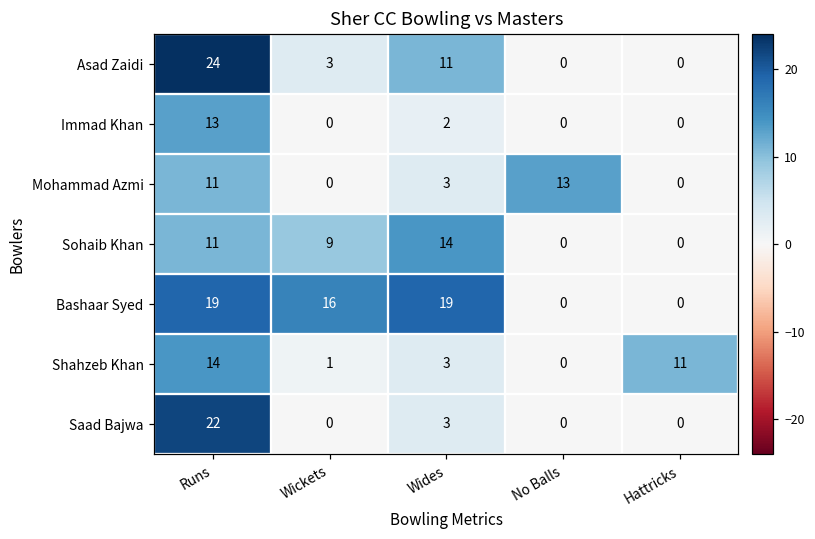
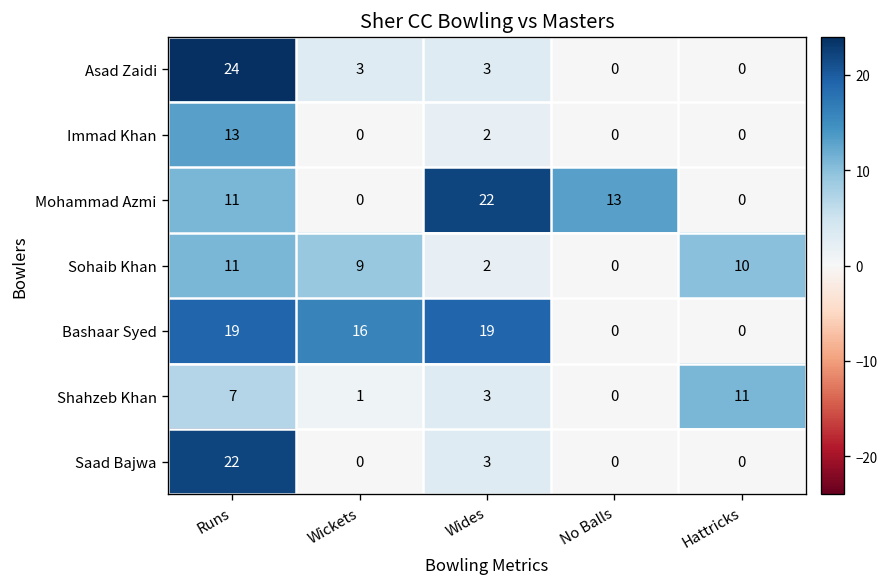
Asad Zaidi, Wides: 11 -> 3
Mohammad Azmi, Wides: 3 -> 22
Sohaib Khan, Wides: 14 -> 2
Sohaib Khan, Hattricks: 0 -> 10
Shahzeb Khan, Runs: 14 -> 7
